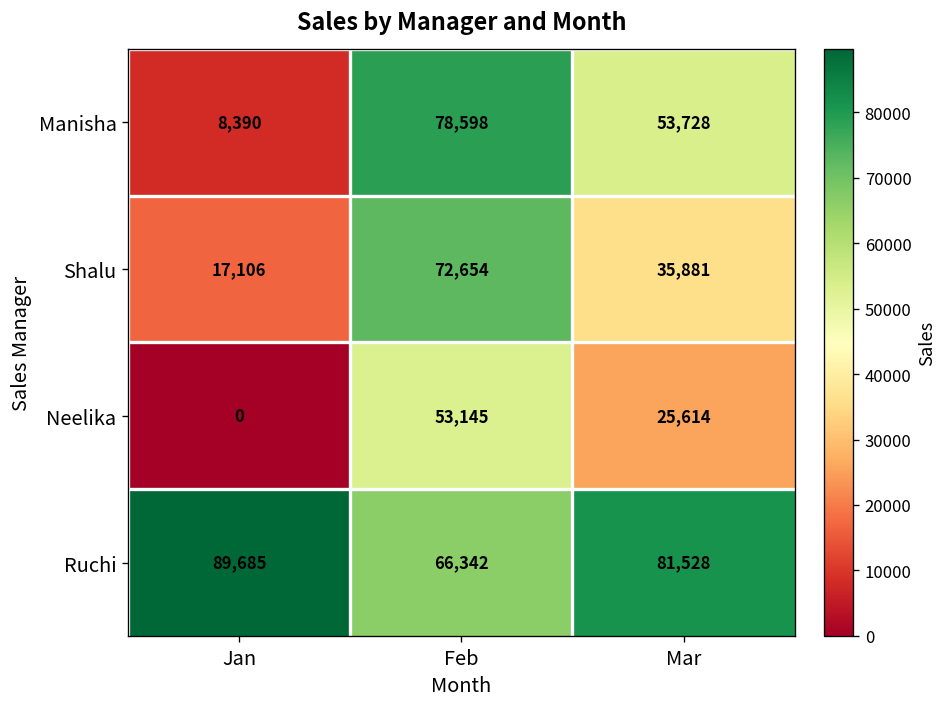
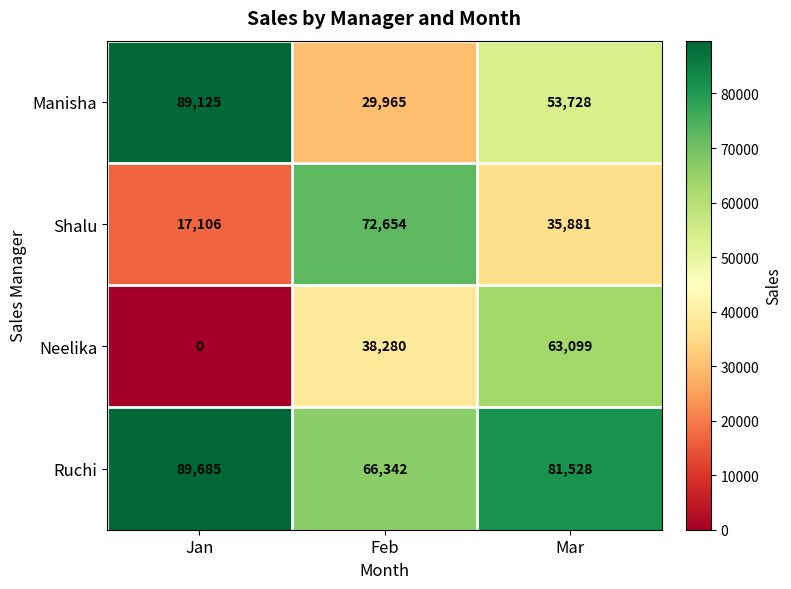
Manisha, Jan: 8,390 -> 89,125
Manisha, Feb: 78,598 -> 29,965
Neelika, Feb: 53,145 -> 38,280
Neelika, Mar: 25,614 -> 63,099
